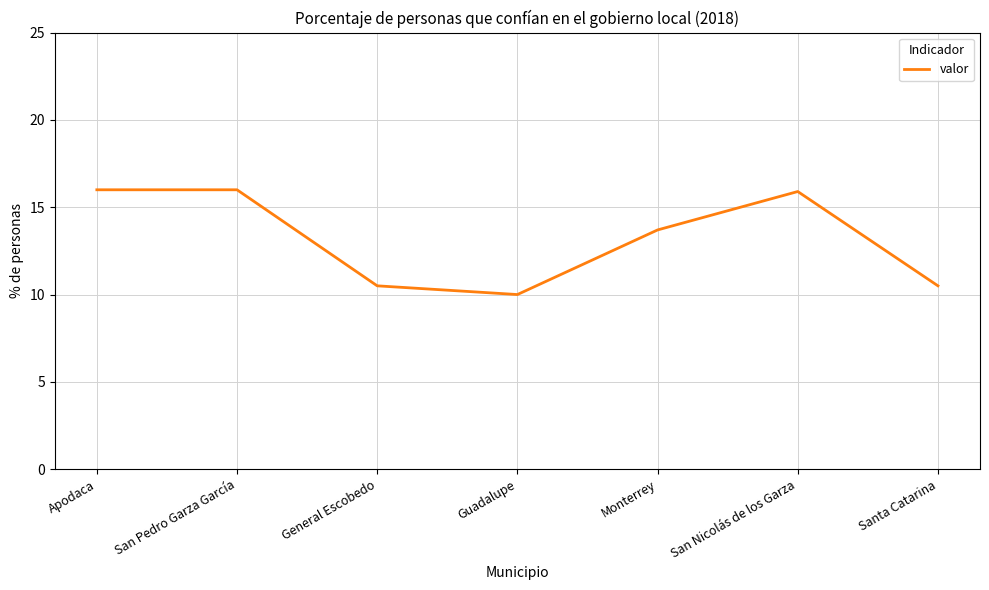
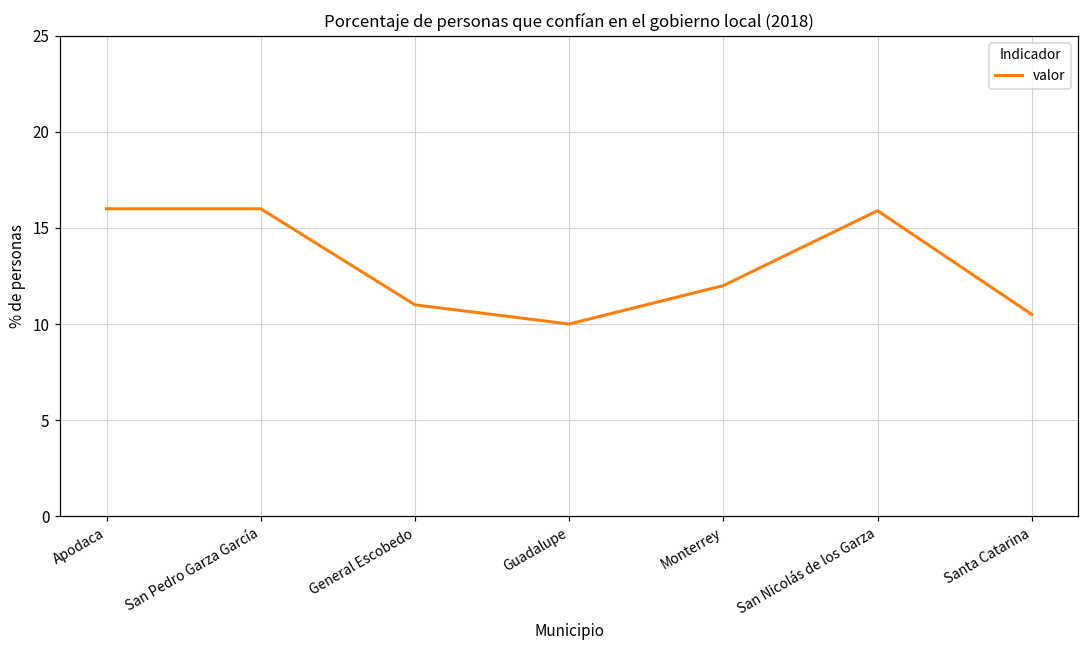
General Escobedo: 10.5 -> 11.0
Monterrey: 13.7 -> 12.0
